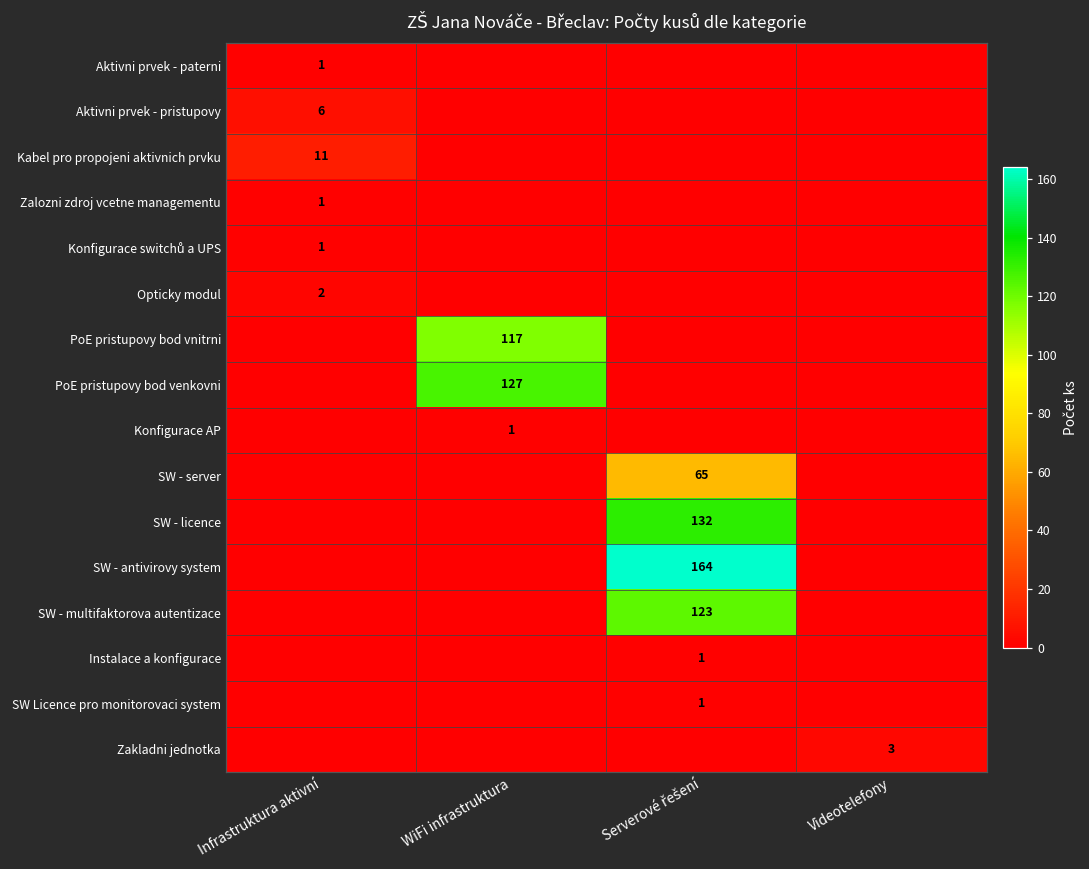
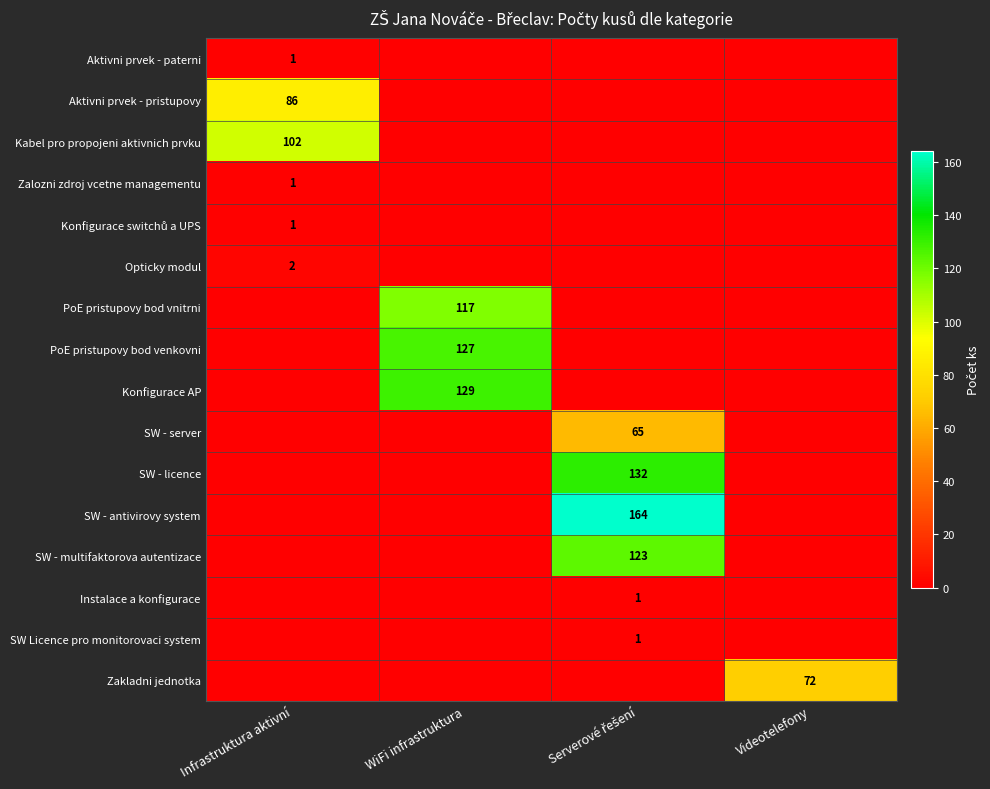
Aktivni prvek - pristupovy, Infrastruktura aktivní: 6 -> 86
Kabel pro propojeni aktivnich prvku, Infrastruktura aktivní: 11 -> 102
Konfigurace AP, WiFi infrastruktura: 1 -> 129
Zakladni jednotka, Videotelefony: 3 -> 72
